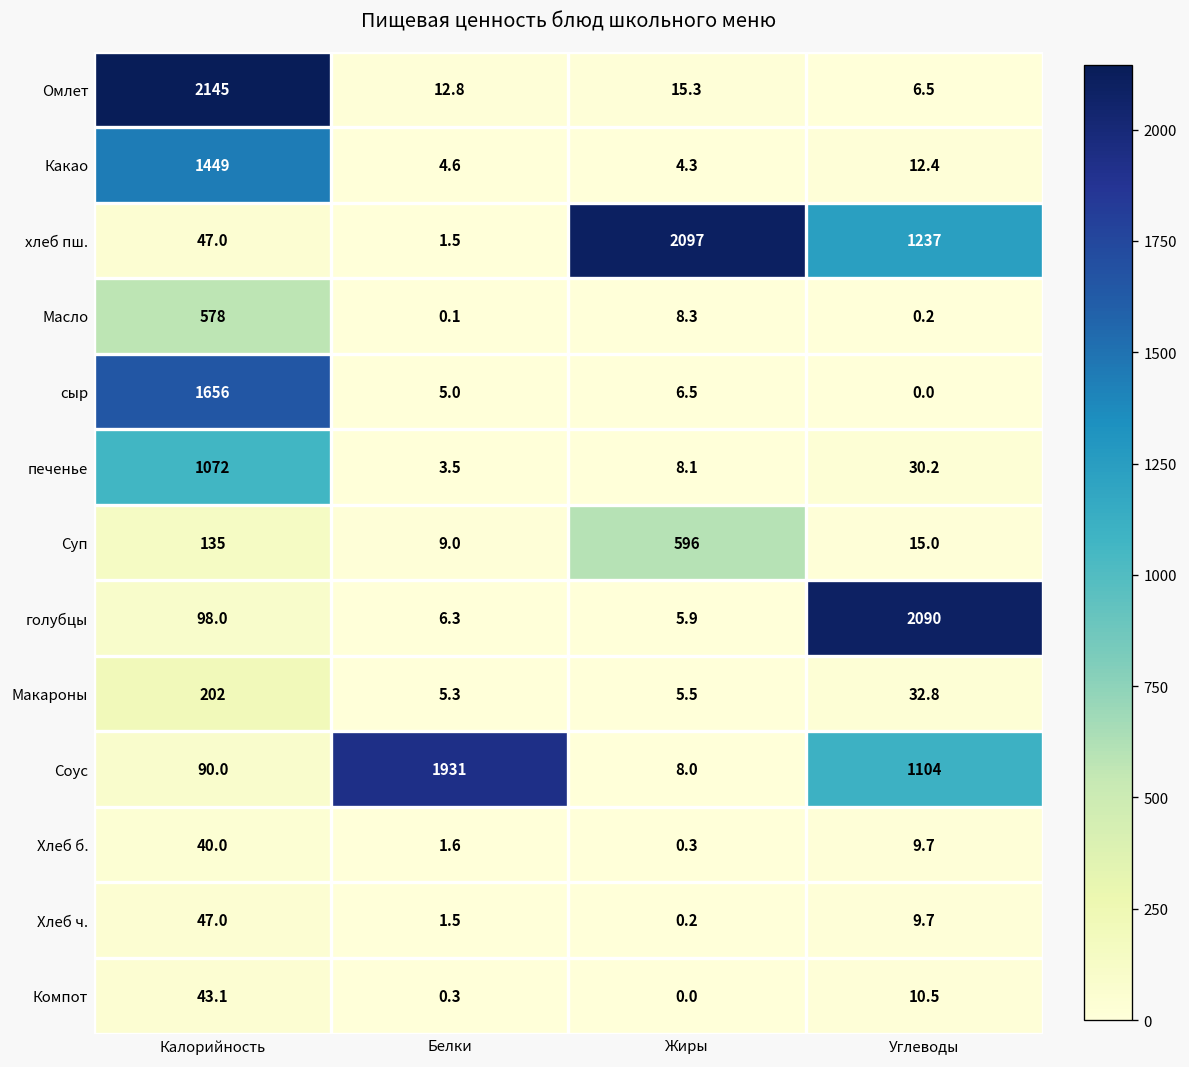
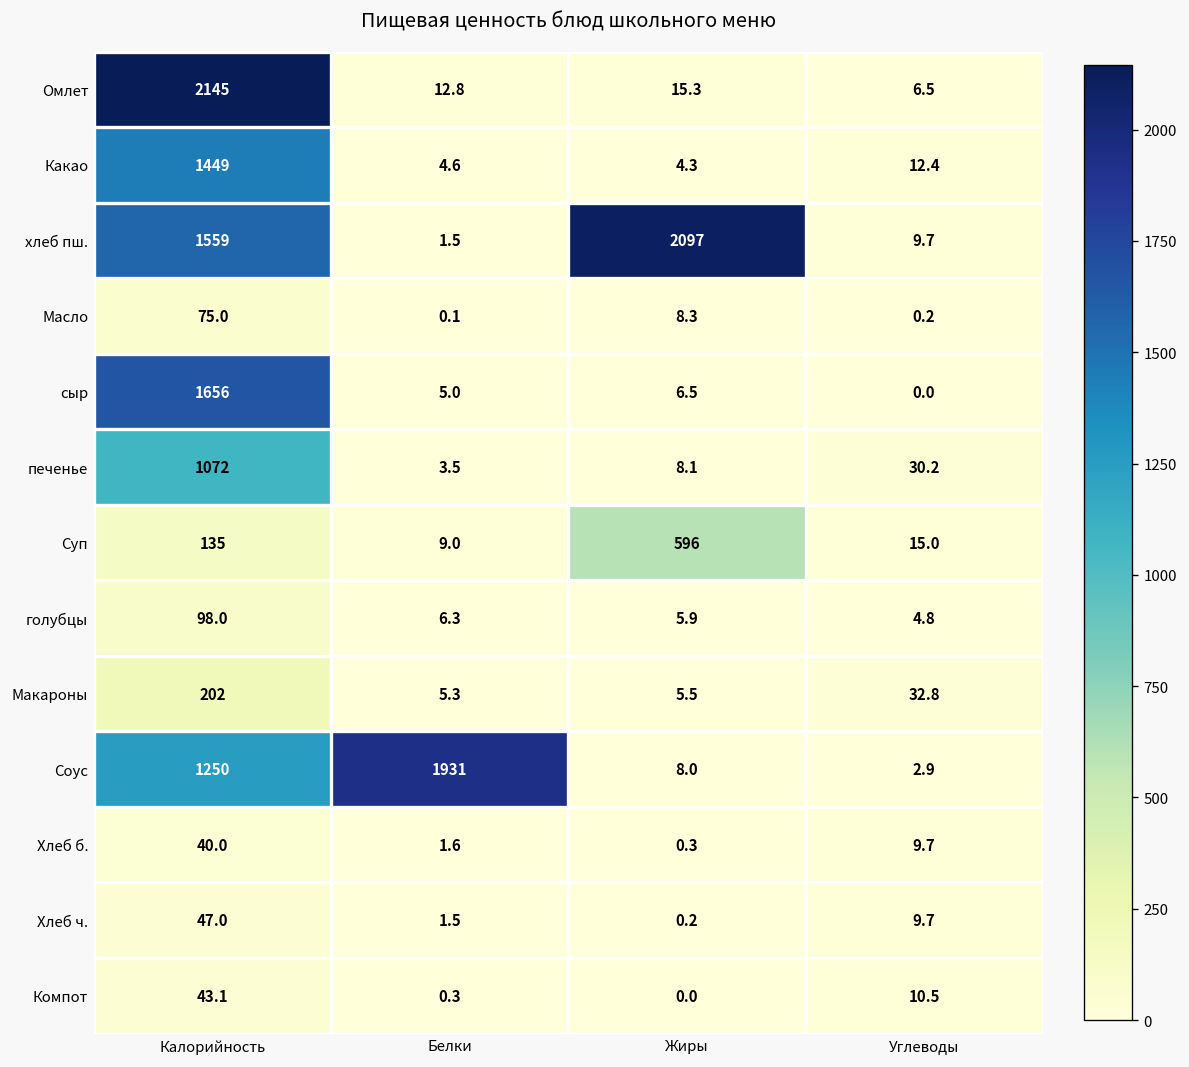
хлеб пш., Калорийность: 47.0 -> 1559
хлеб пш., Углеводы: 1237 -> 9.7
Масло, Калорийность: 578 -> 75.0
голубцы, Углеводы: 2090 -> 4.8
Соус, Калорийность: 90.0 -> 1250
Соус, Углеводы: 1104 -> 2.9
